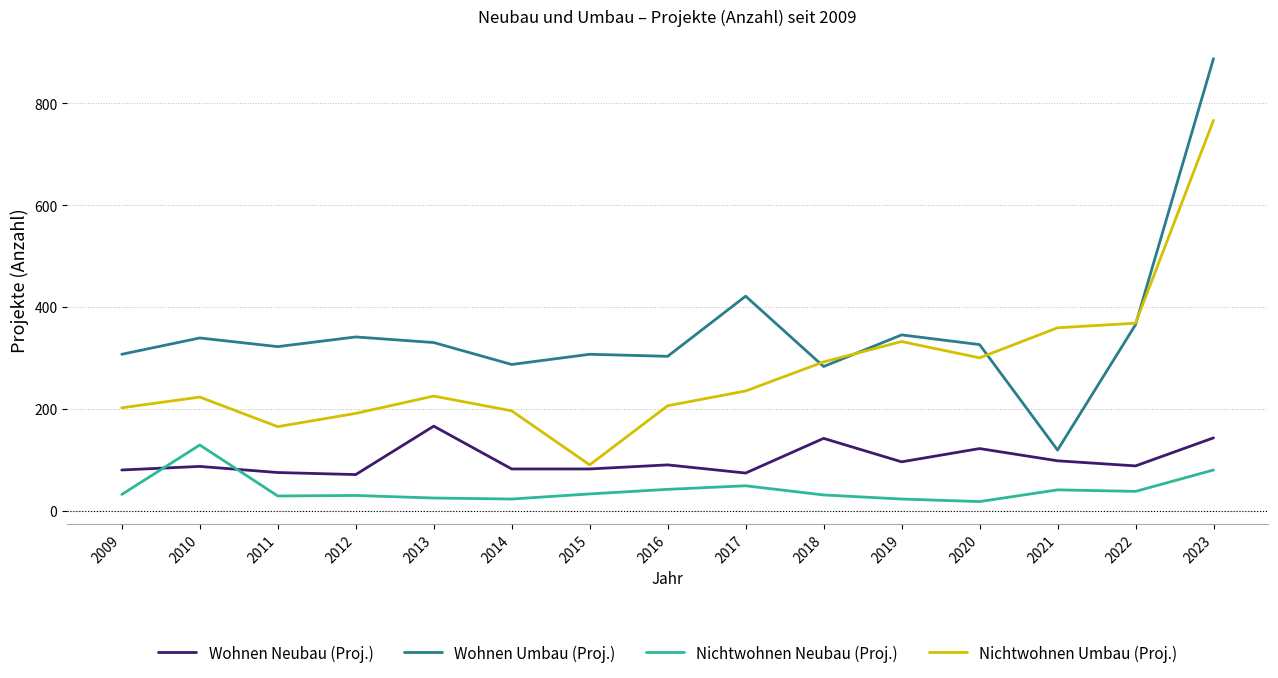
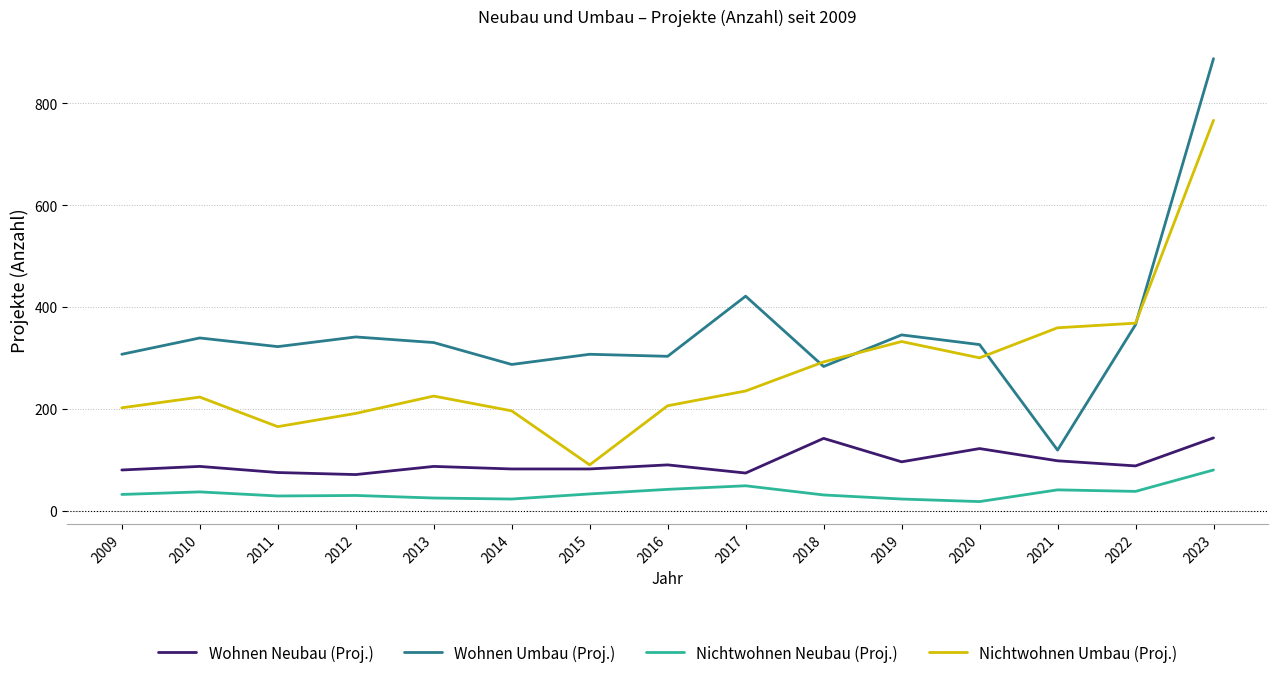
Nichtwohnen Neubau (Proj.), 2010: 130 -> 40
Wohnen Neubau (Proj.), 2013: 170 -> 90
